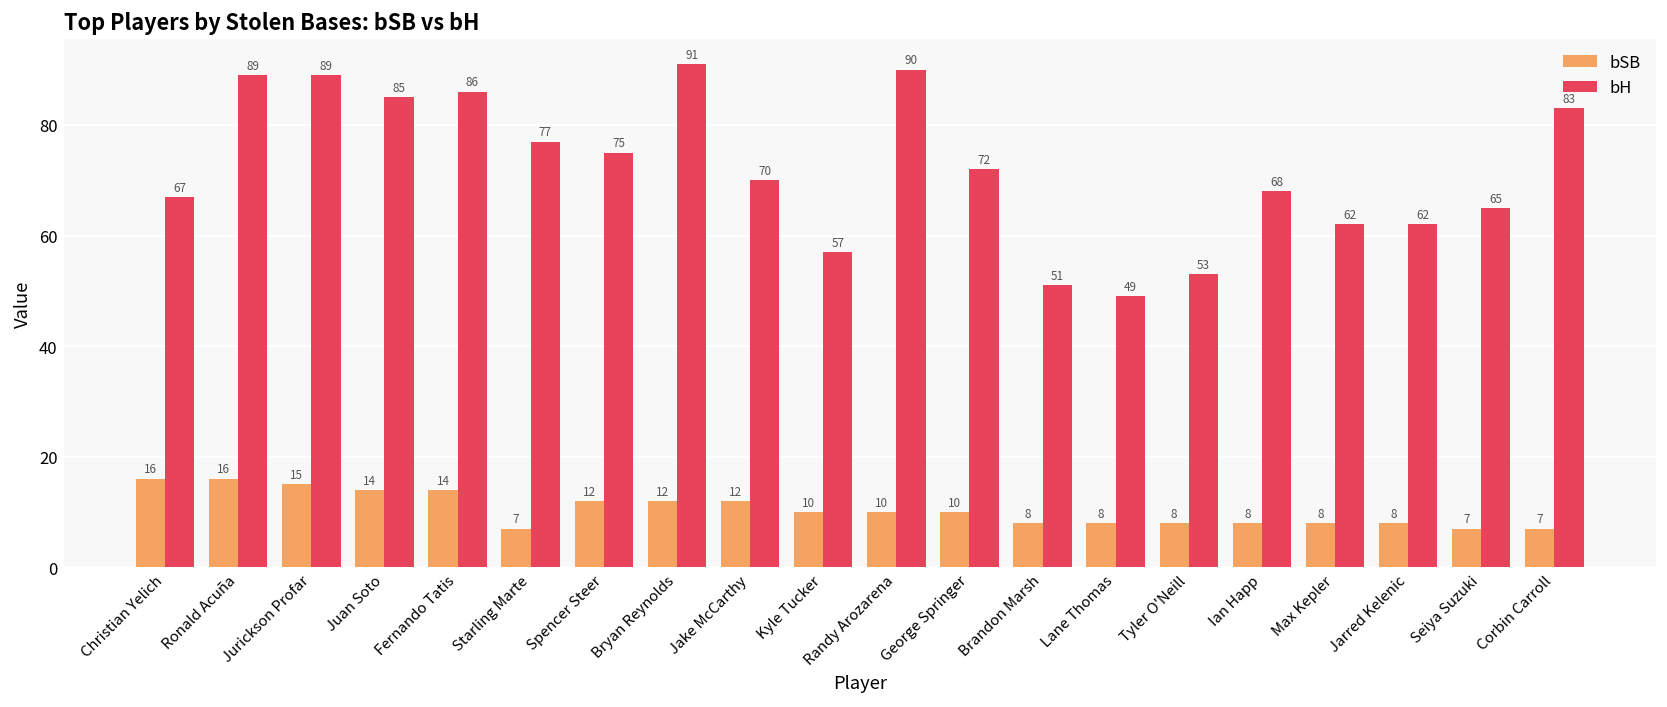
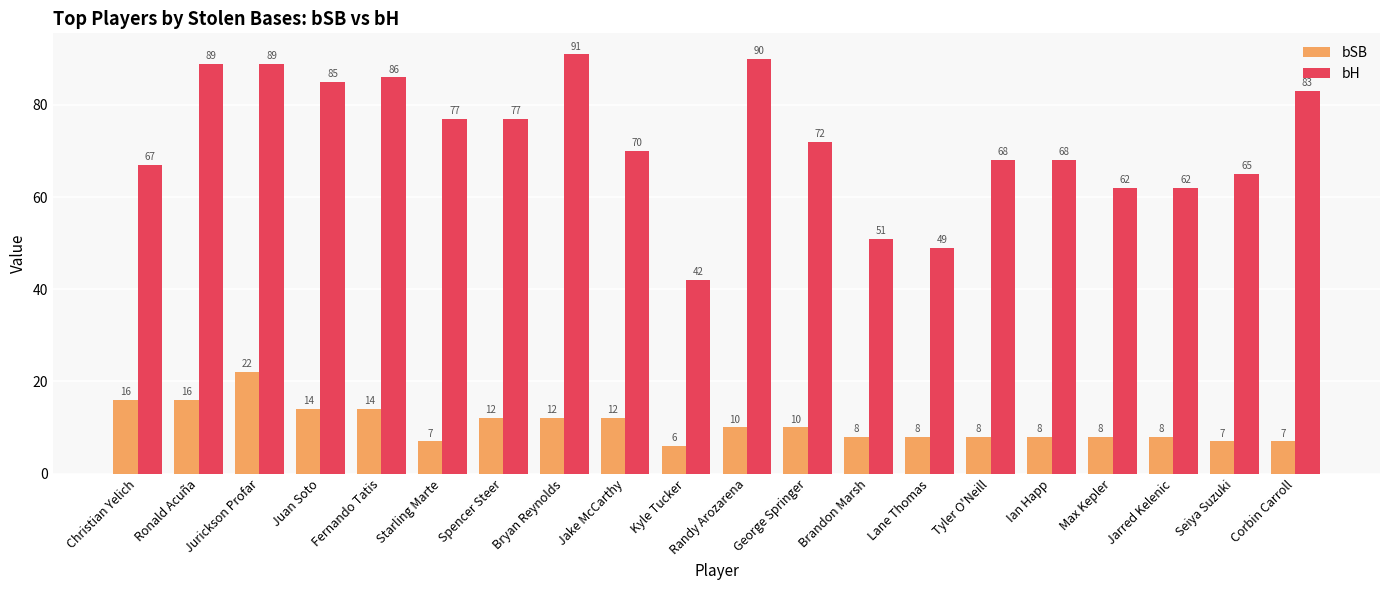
bSB, Jurickson Profar: 15 -> 22
bH, Spencer Steer: 75 -> 77
bSB, Kyle Tucker: 10 -> 6
bH, Kyle Tucker: 57 -> 42
bH, Tyler O'Neill: 53 -> 68
